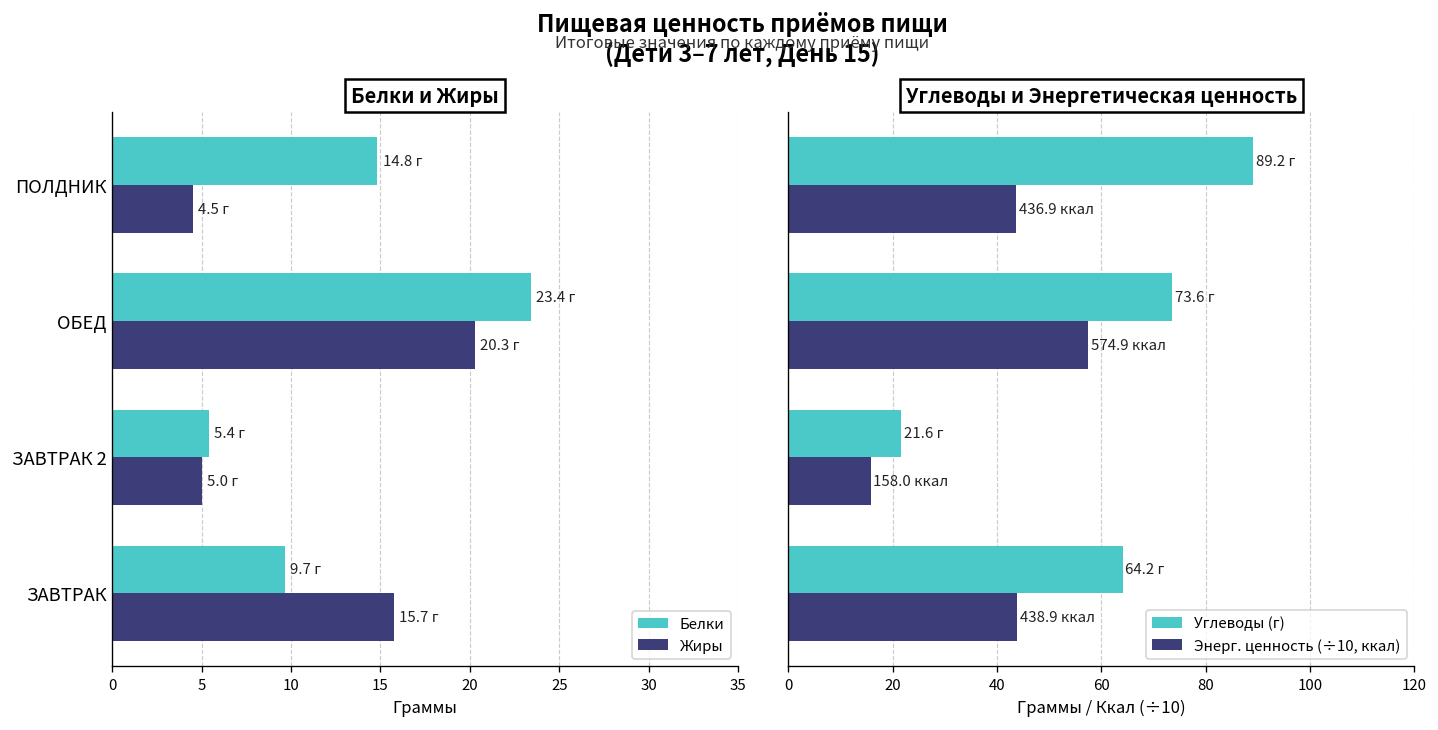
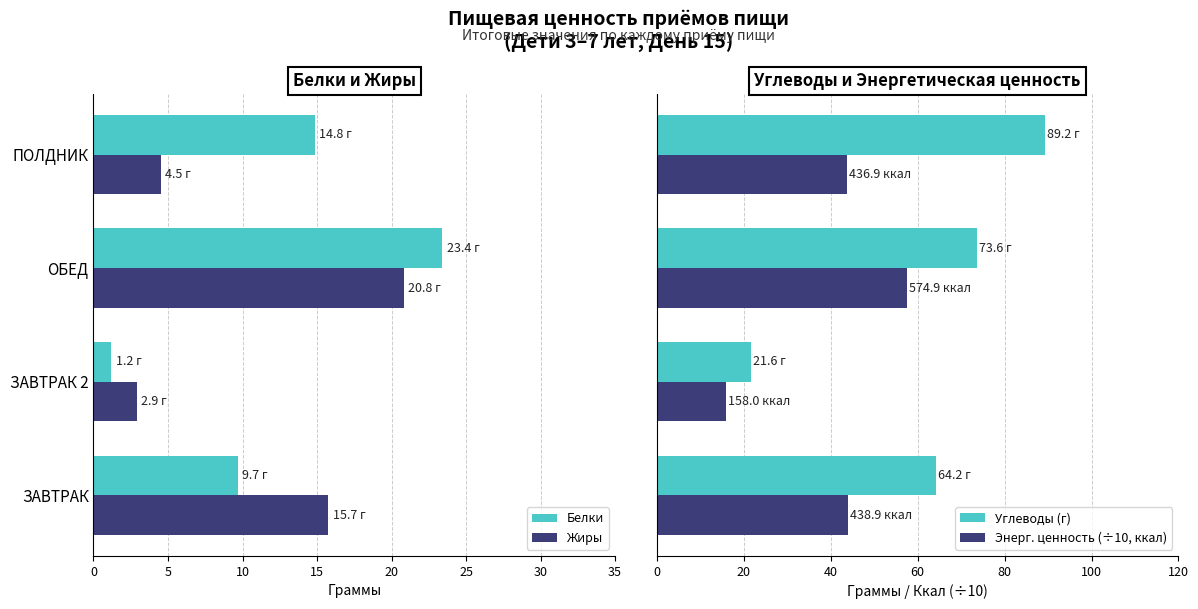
Белки и Жиры, Жиры, ОБЕД: 20.3 -> 20.8
Белки и Жиры, Белки, ЗАВТРАК 2: 5.4 -> 1.2
Белки и Жиры, Жиры, ЗАВТРАК 2: 5.0 -> 2.9
